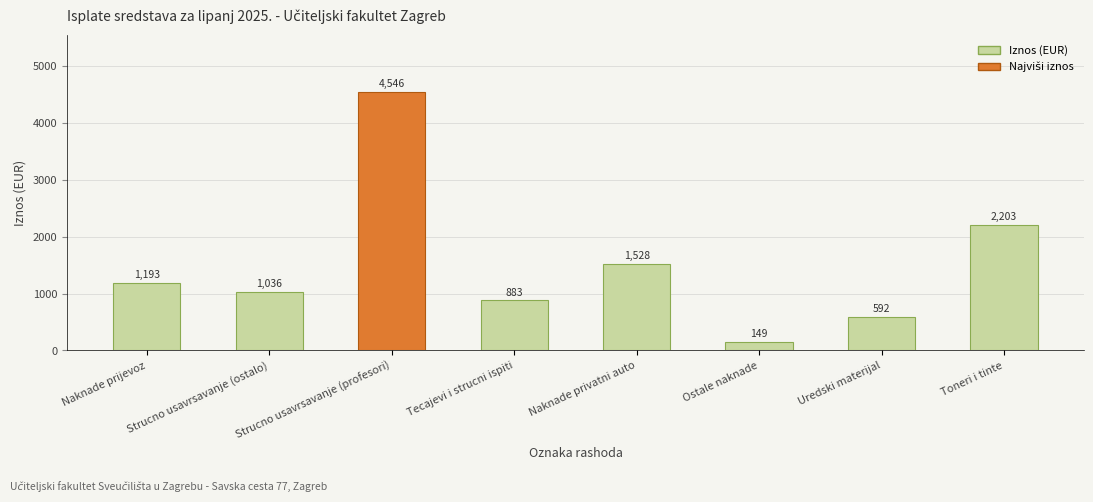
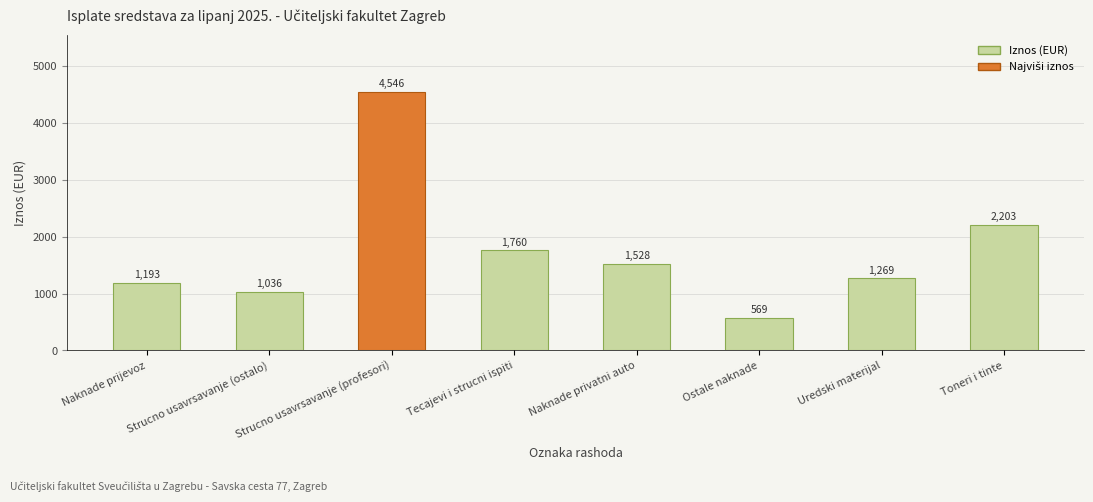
Tecajevi i strucni ispiti: 883 -> 1,760
Ostale naknade: 149 -> 569
Uredski materijal: 592 -> 1,269
